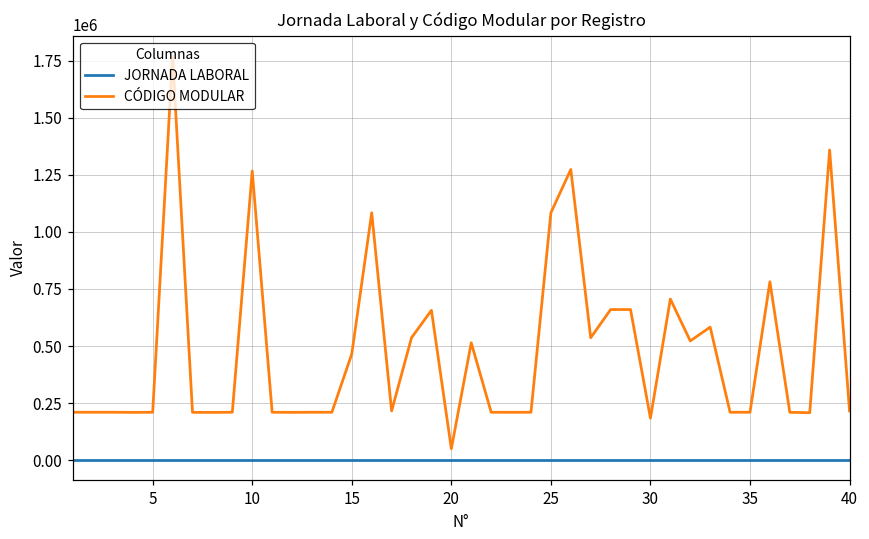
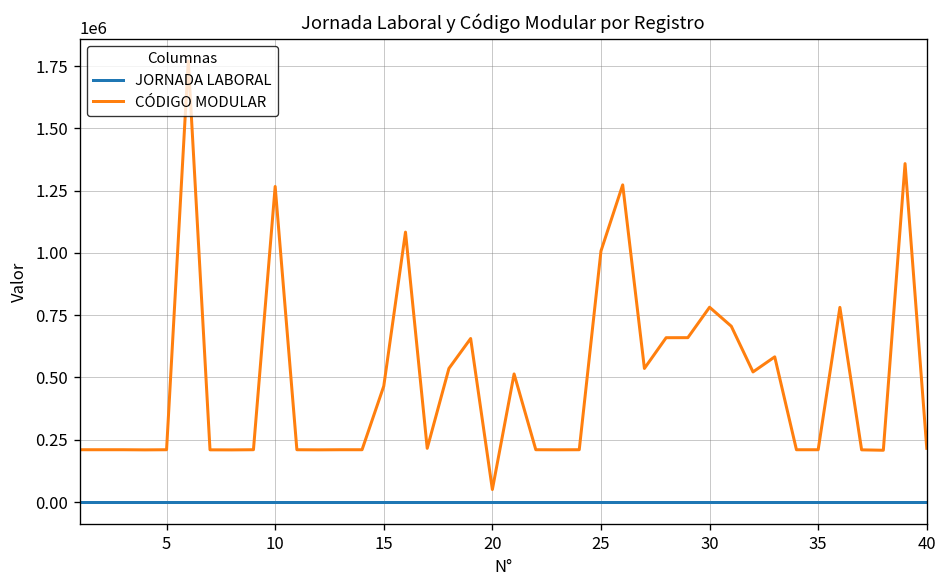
CÓDIGO MODULAR, 25: 1080000 -> 1010000
CÓDIGO MODULAR, 30: 180000 -> 780000
